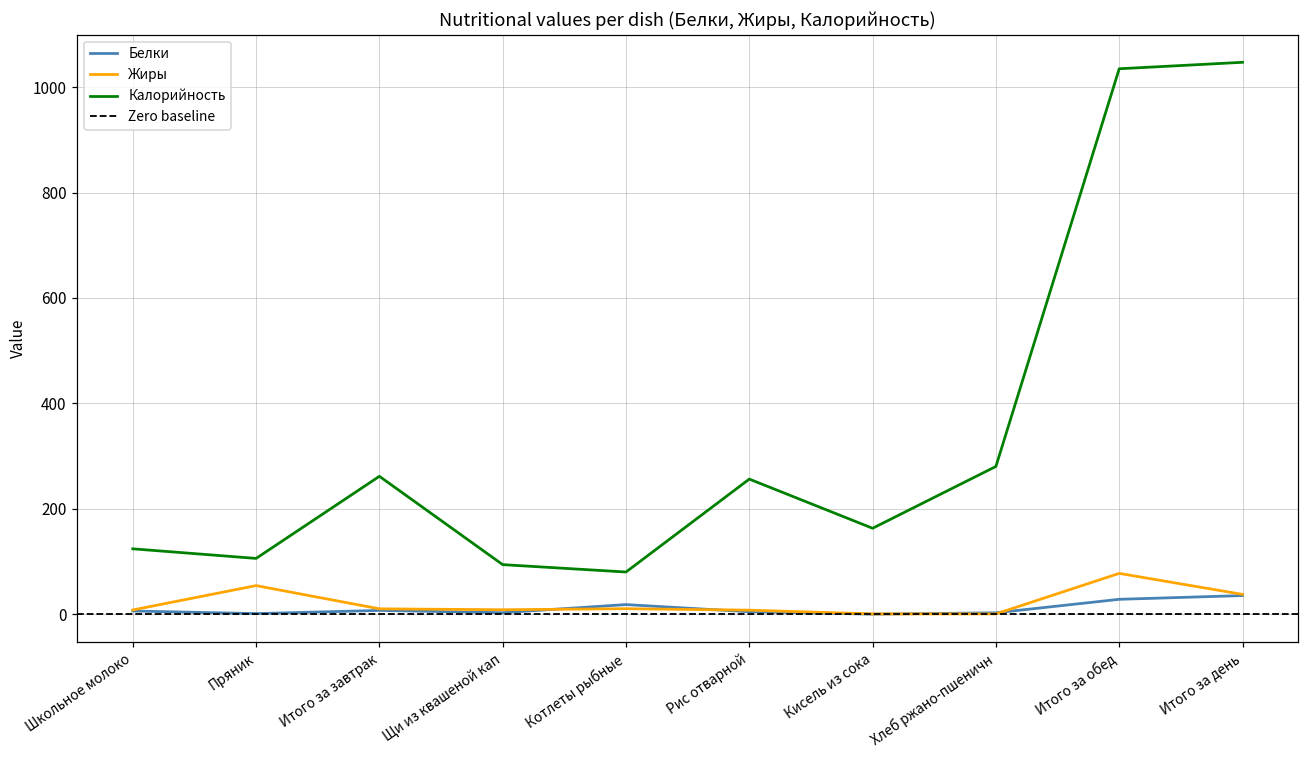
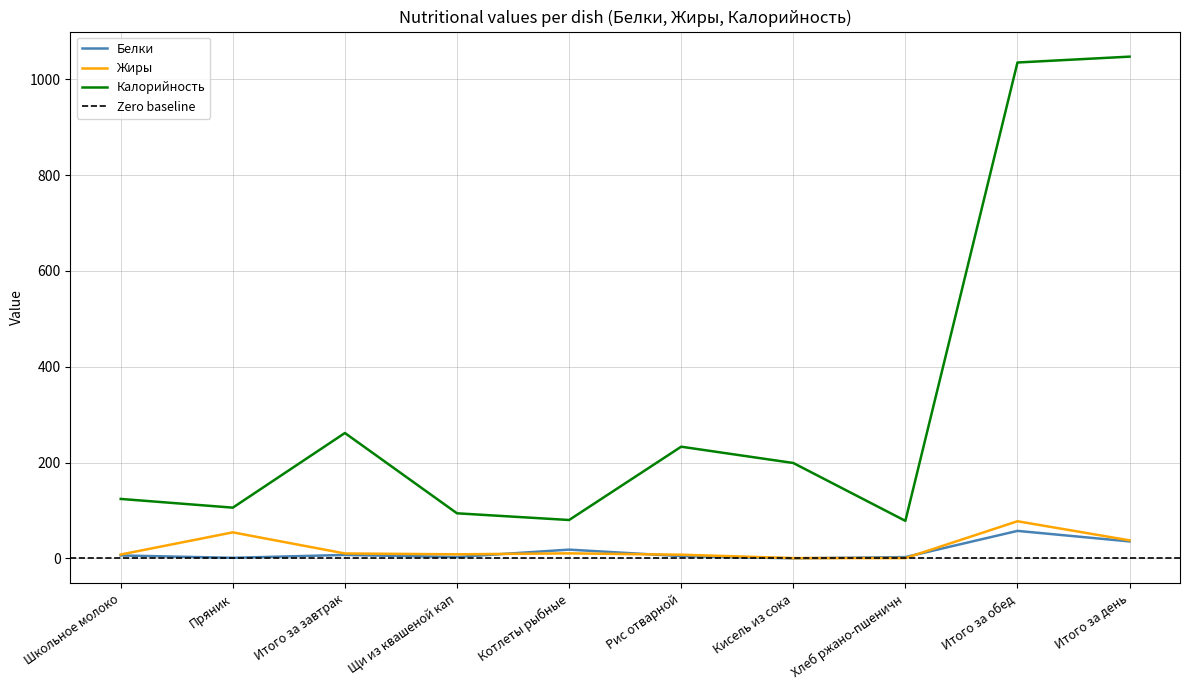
Калорийность, Рис отварной: 260 -> 230
Калорийность, Кисель из сока: 160 -> 200
Калорийность, Хлеб ржано-пшеничн: 280 -> 80
Белки, Итого за обед: 30 -> 60
